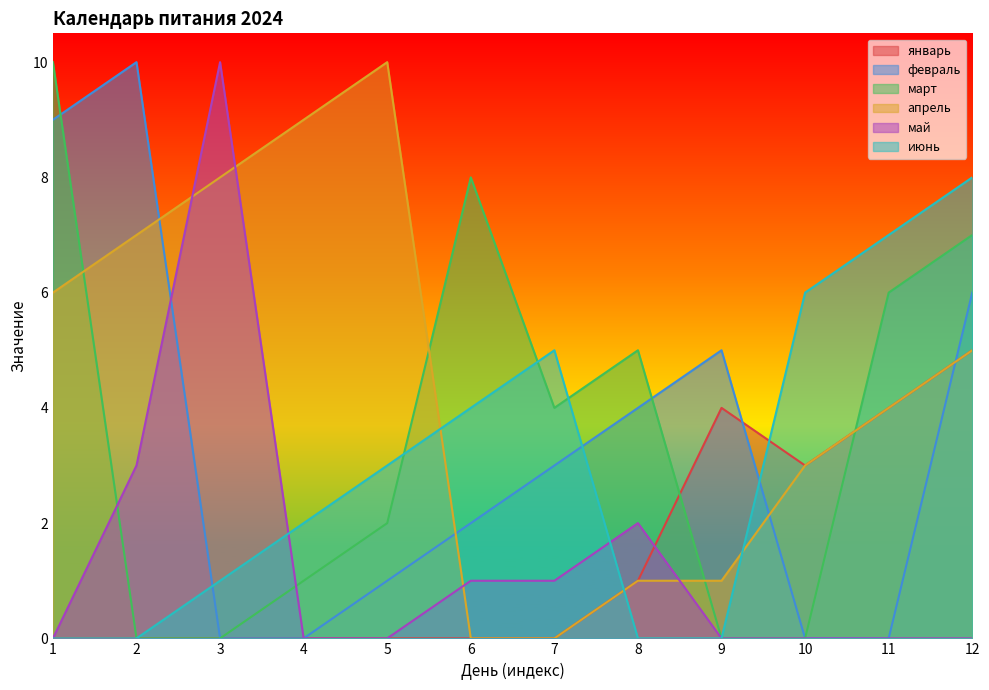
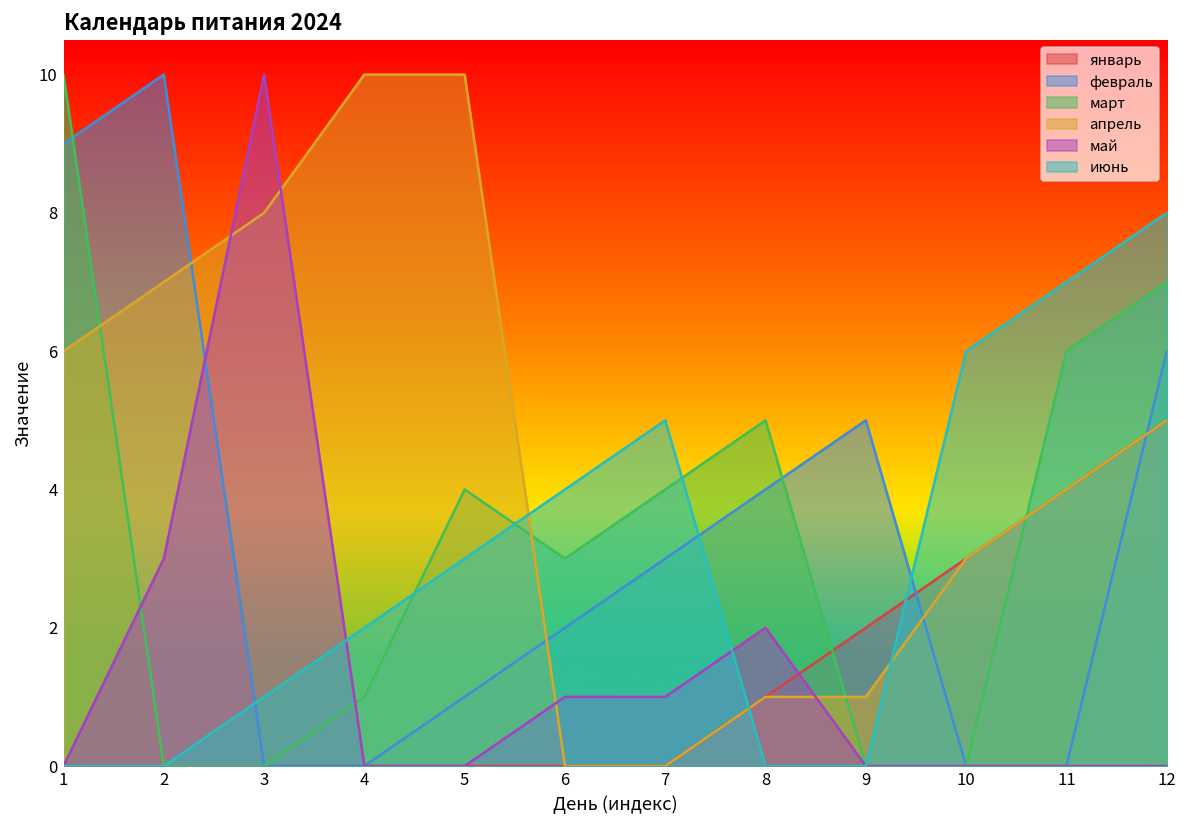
апрель, 4: 9 -> 10
март, 5: 2 -> 4
март, 6: 8 -> 3
январь, 9: 4 -> 2
